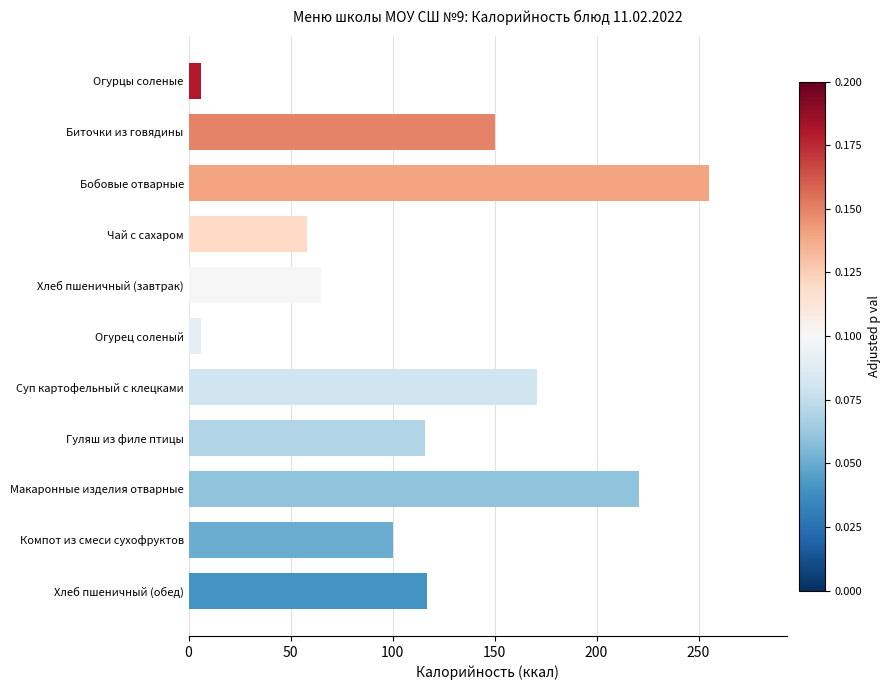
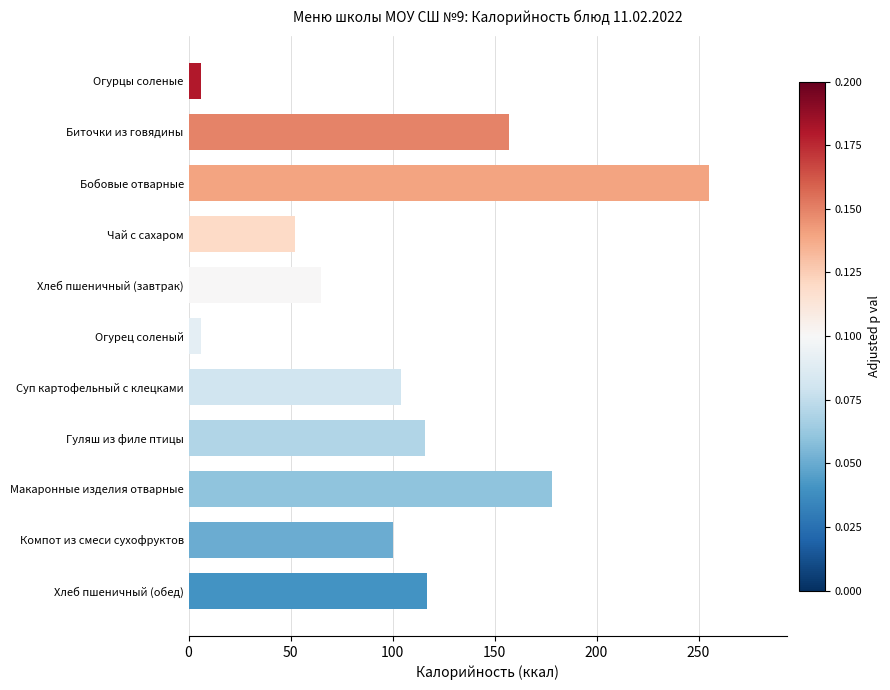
Биточки из говядины: 150 -> 157
Чай с сахаром: 58 -> 52
Суп картофельный с клецками: 171 -> 104
Макаронные изделия отварные: 221 -> 178
